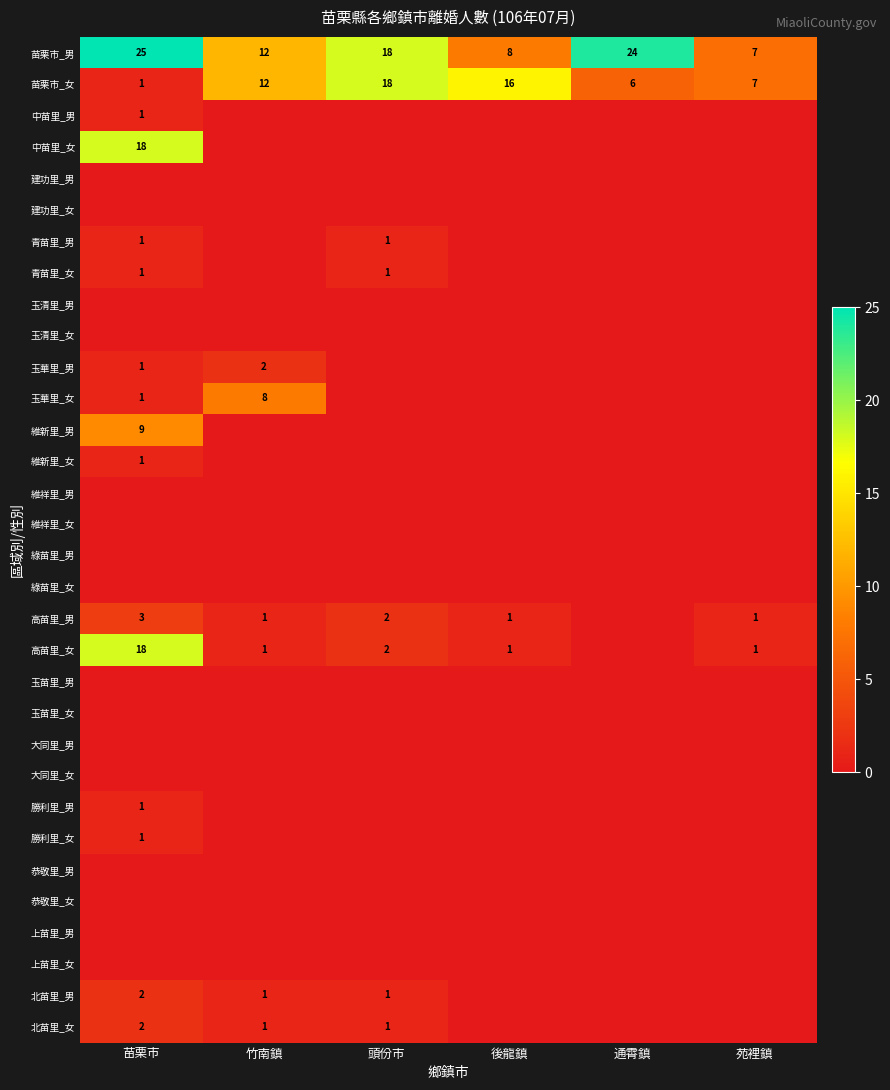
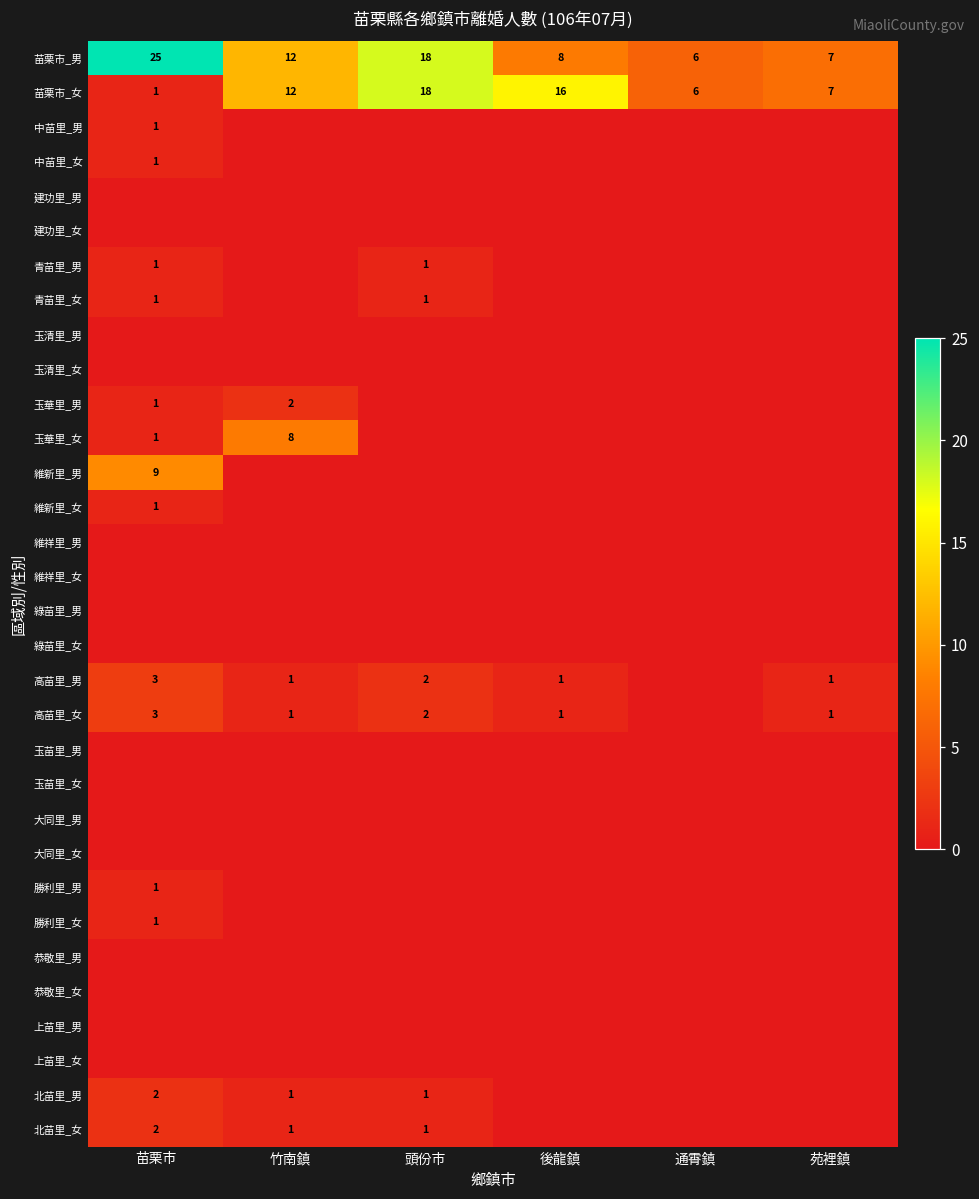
苗栗市_男, 通霄鎮: 24 -> 6
中苗里_女, 苗栗市: 18 -> 1
高苗里_女, 苗栗市: 18 -> 3
